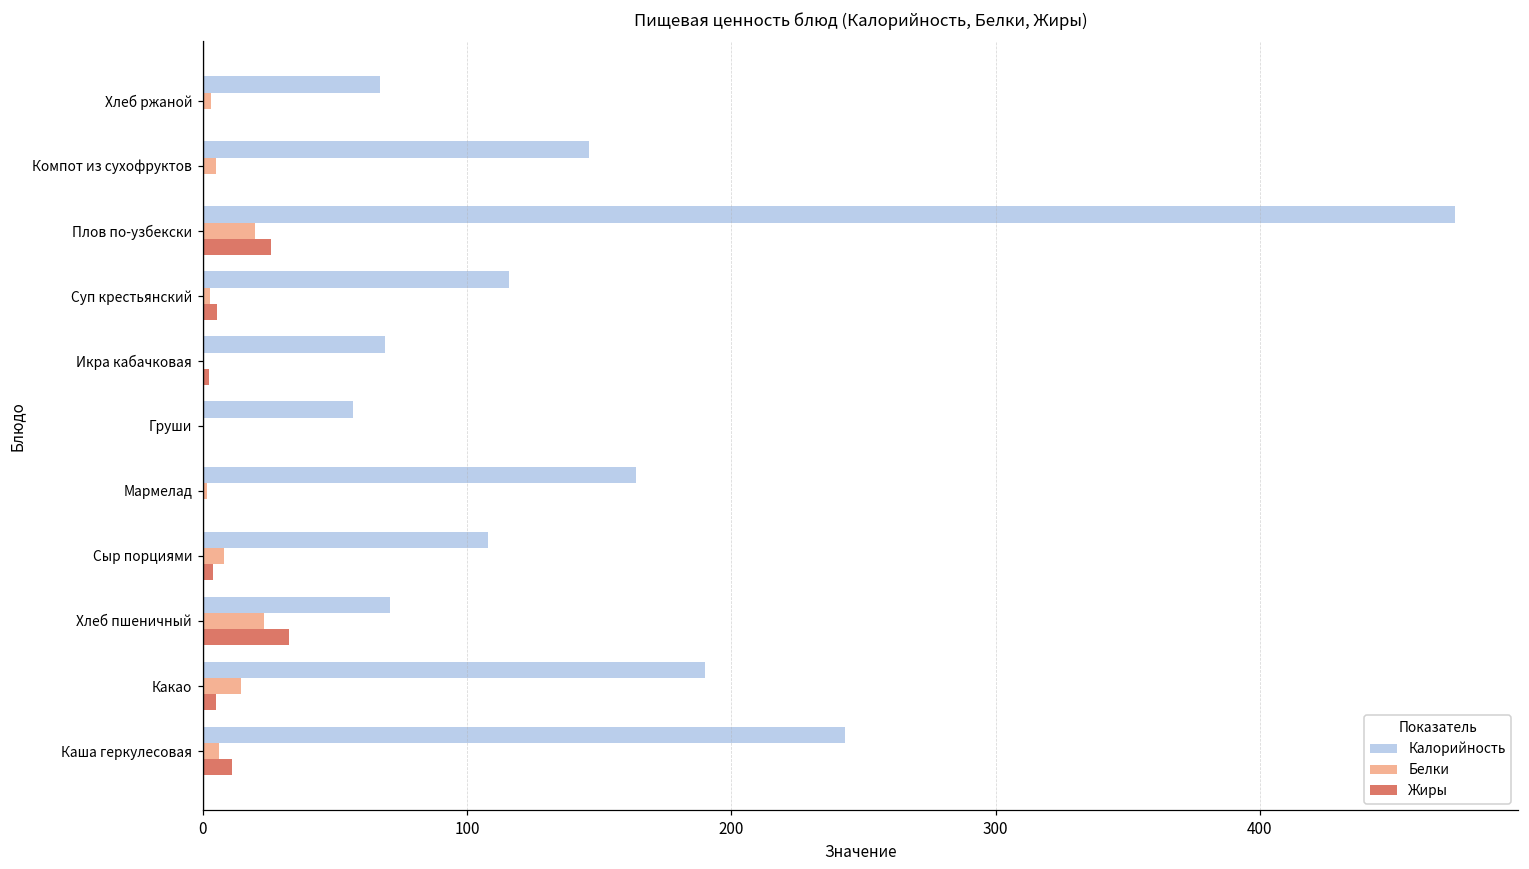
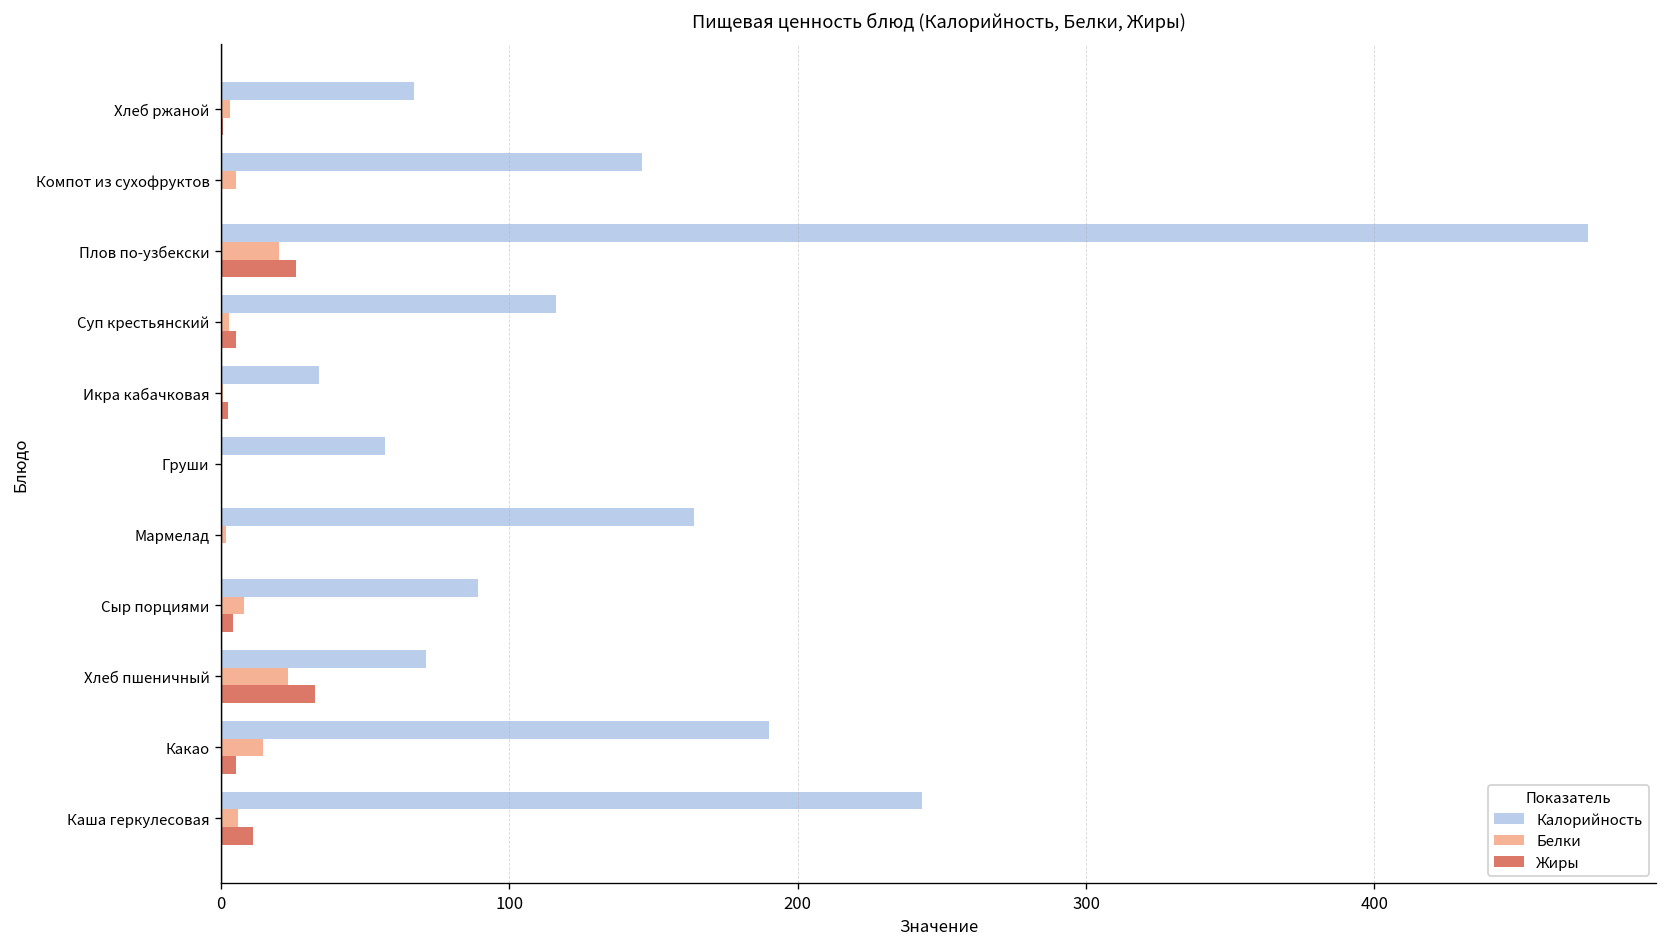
Калорийность, Икра кабачковая: 69 -> 34
Калорийность, Сыр порциями: 108 -> 89
